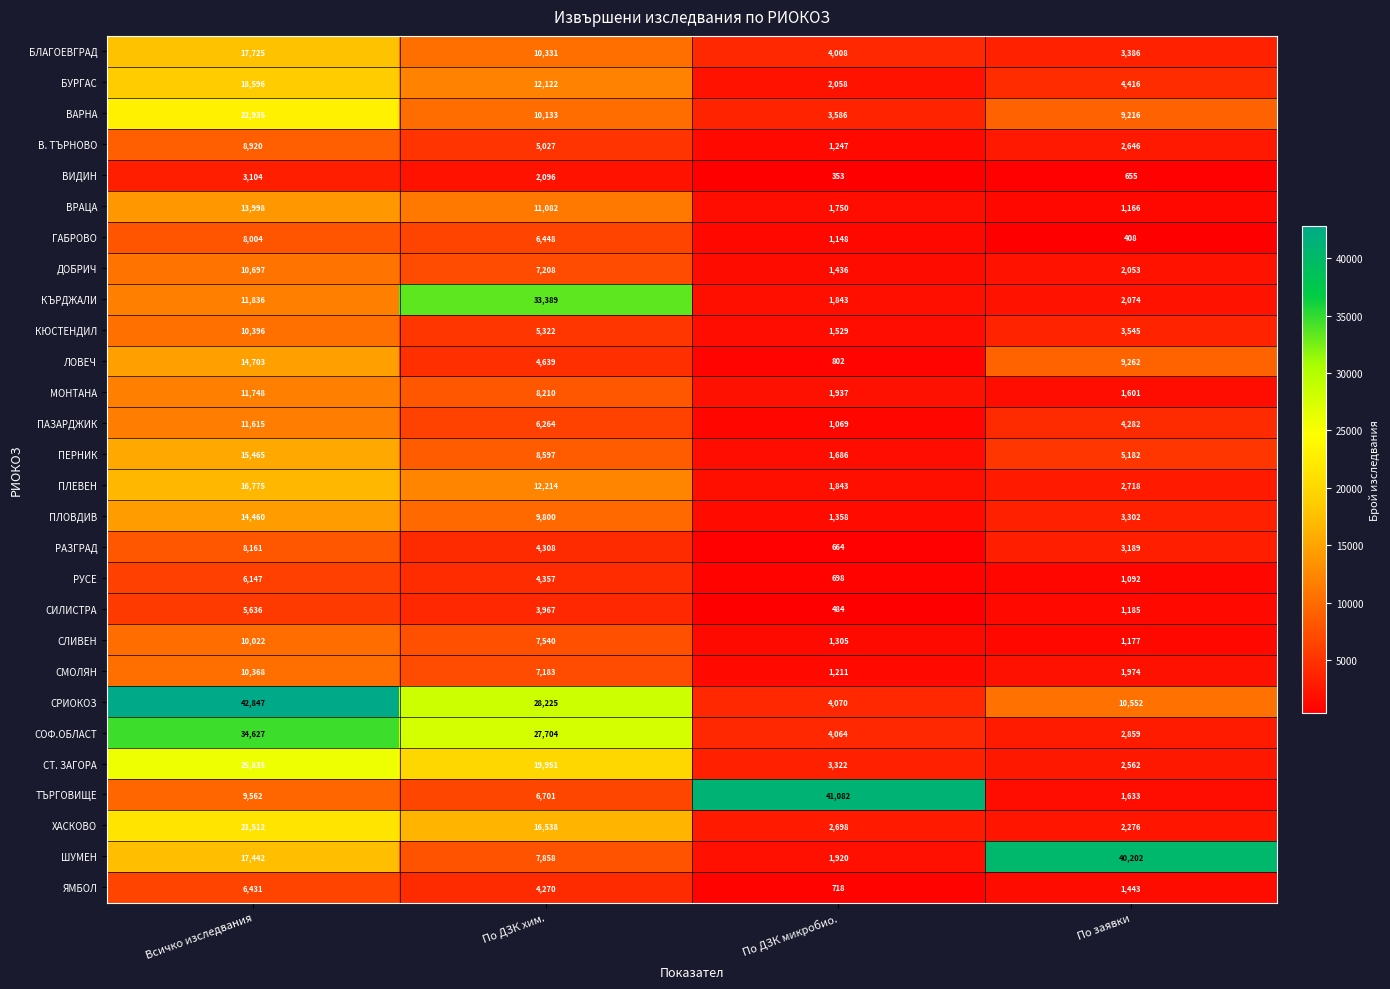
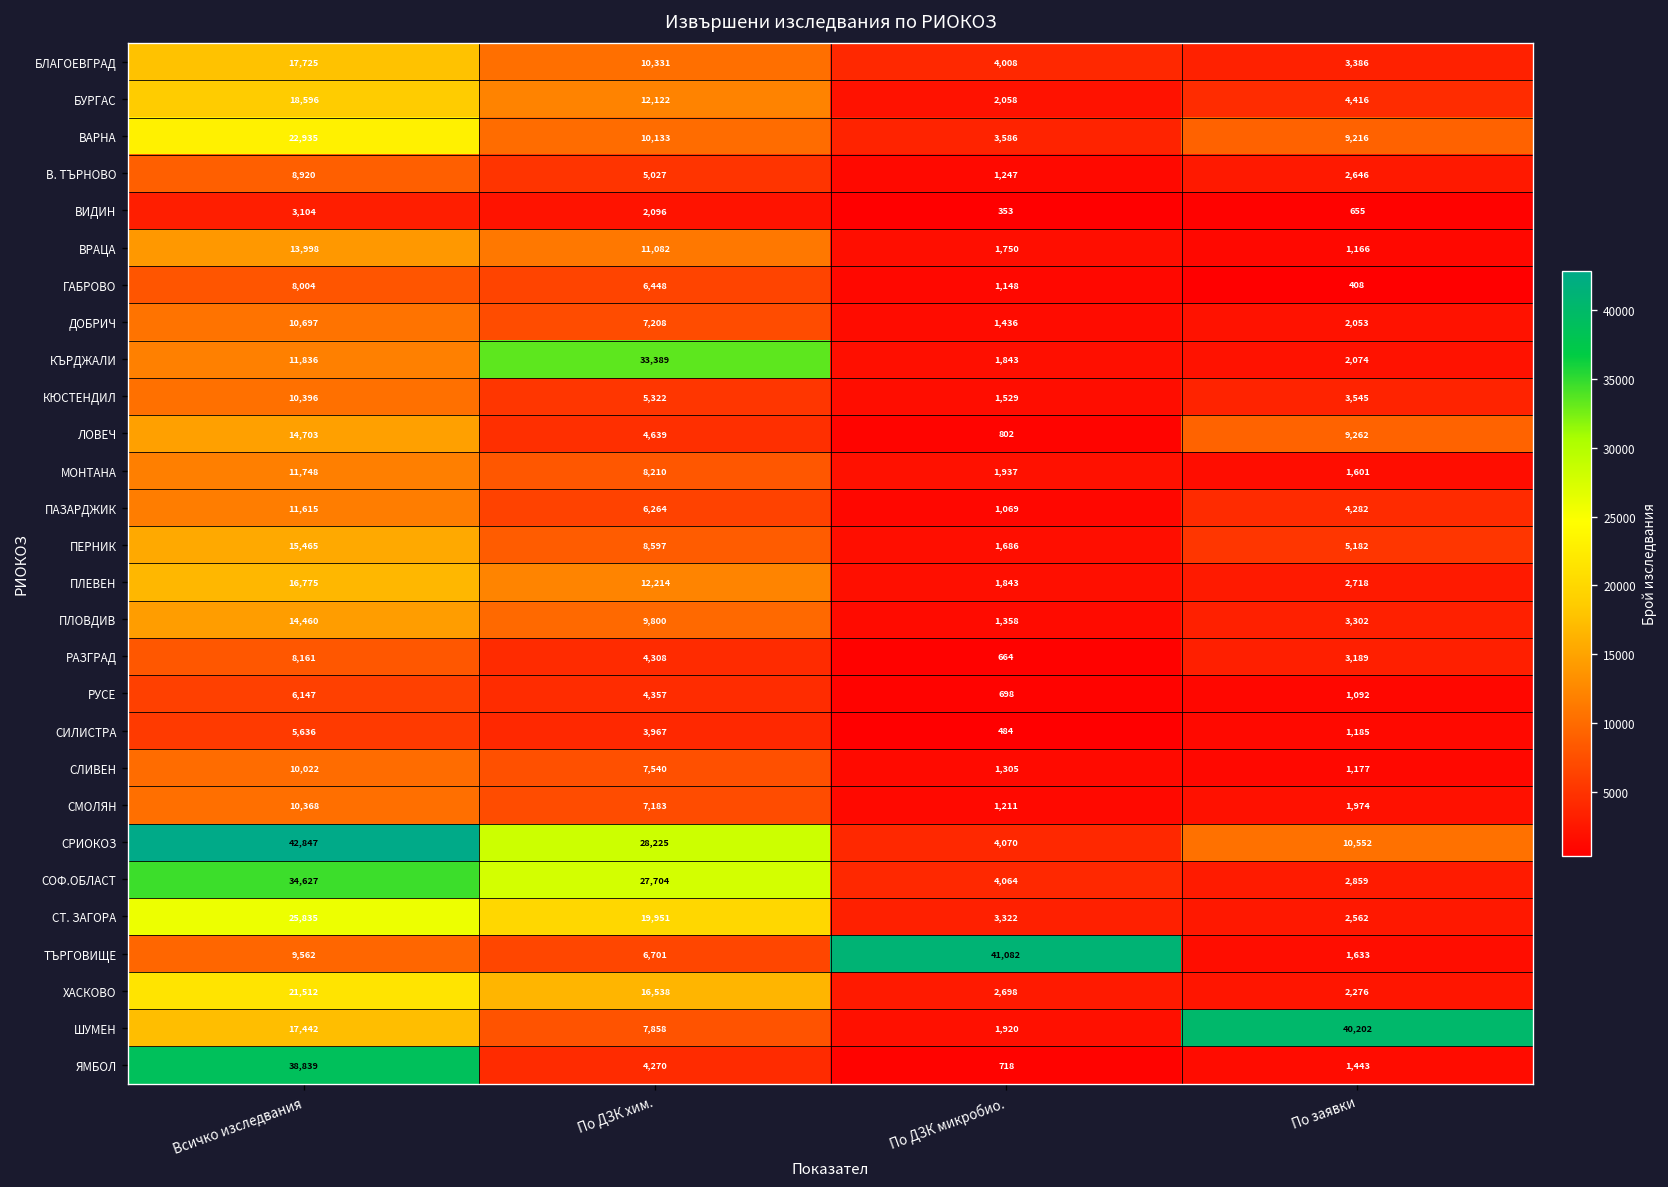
ЯМБОЛ, Всичко изследвания: 6,431 -> 38,839
